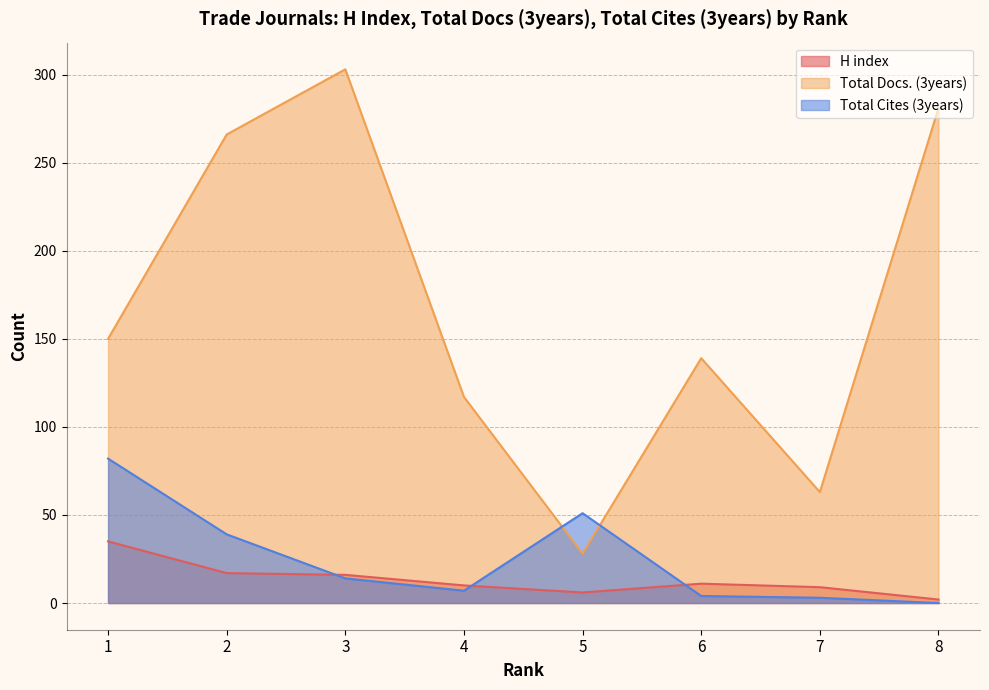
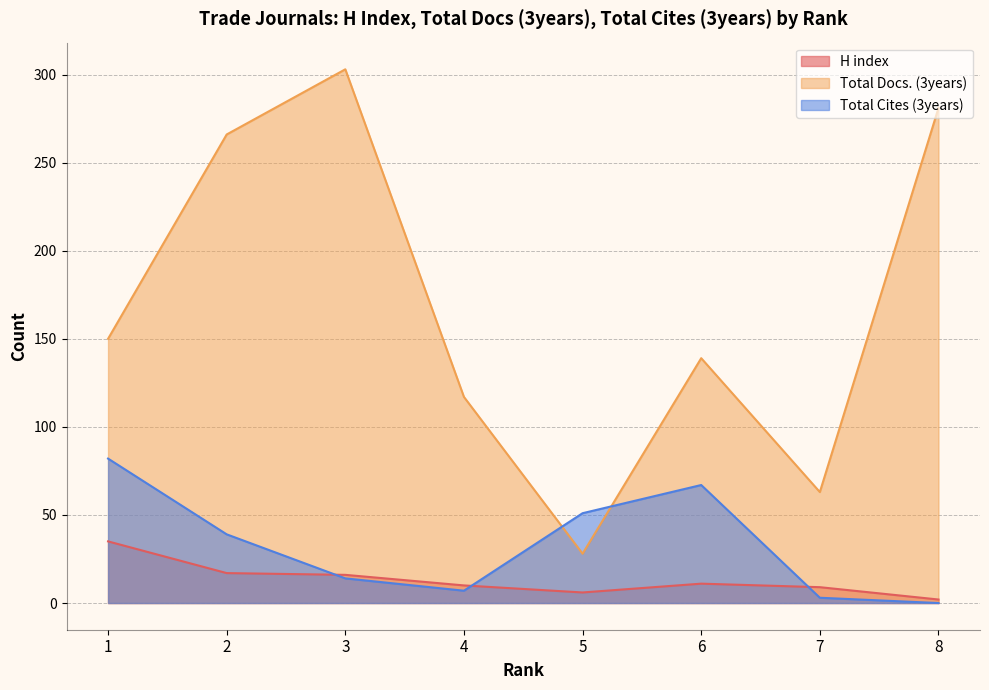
Total Cites (3years), 6: 4 -> 67
